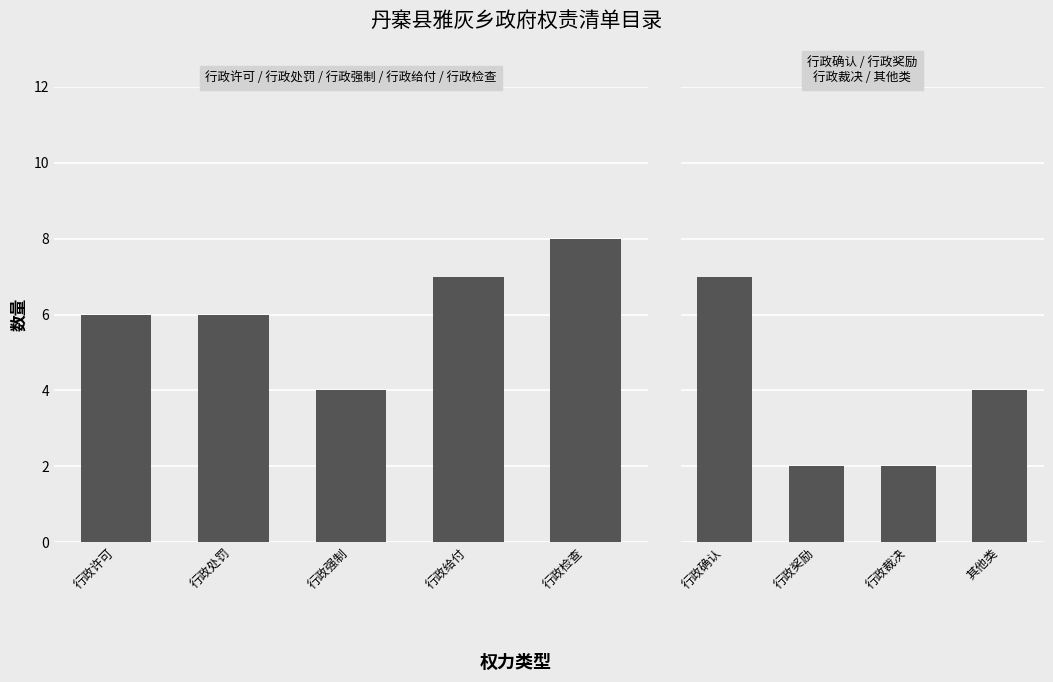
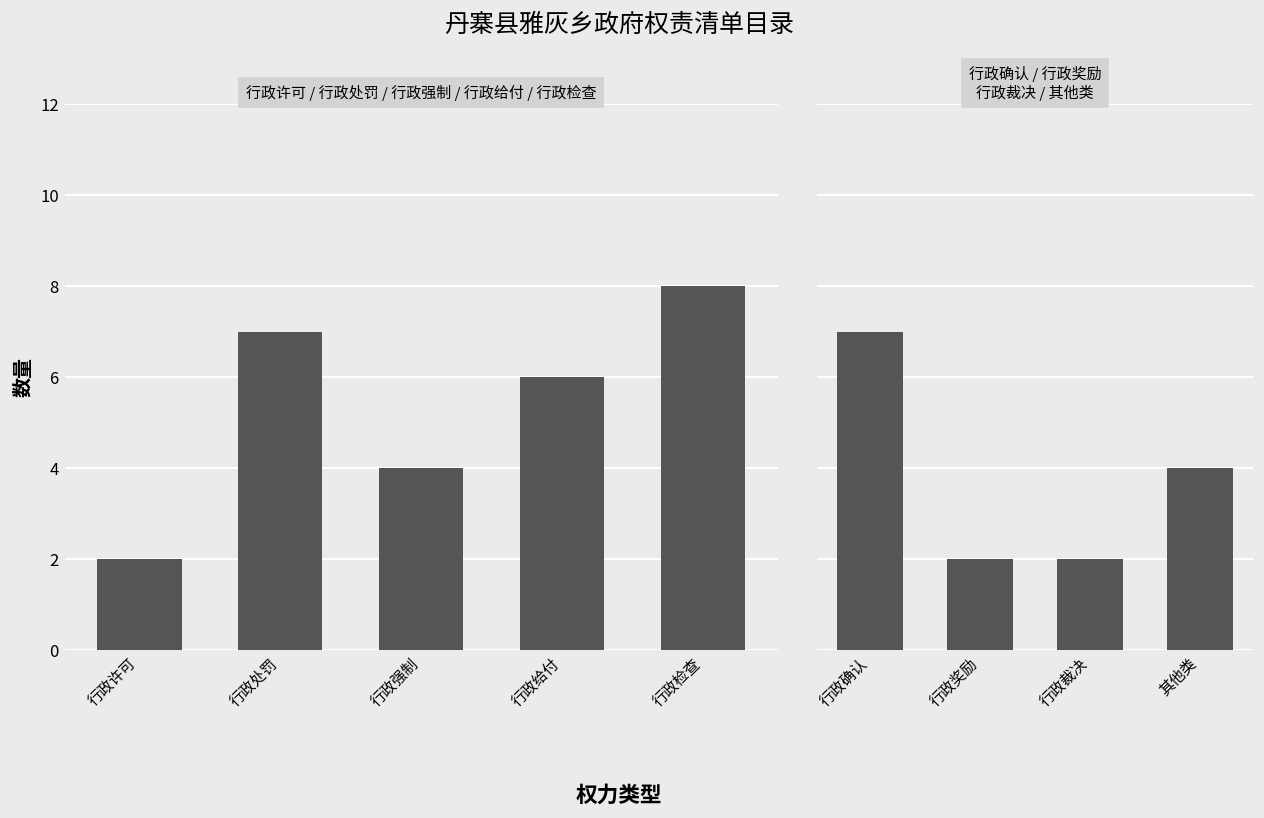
行政许可 / 行政处罚 / 行政强制 / 行政给付 / 行政检查, 行政许可: 6 -> 2
行政许可 / 行政处罚 / 行政强制 / 行政给付 / 行政检查, 行政处罚: 6 -> 7
行政许可 / 行政处罚 / 行政强制 / 行政给付 / 行政检查, 行政给付: 7 -> 6
